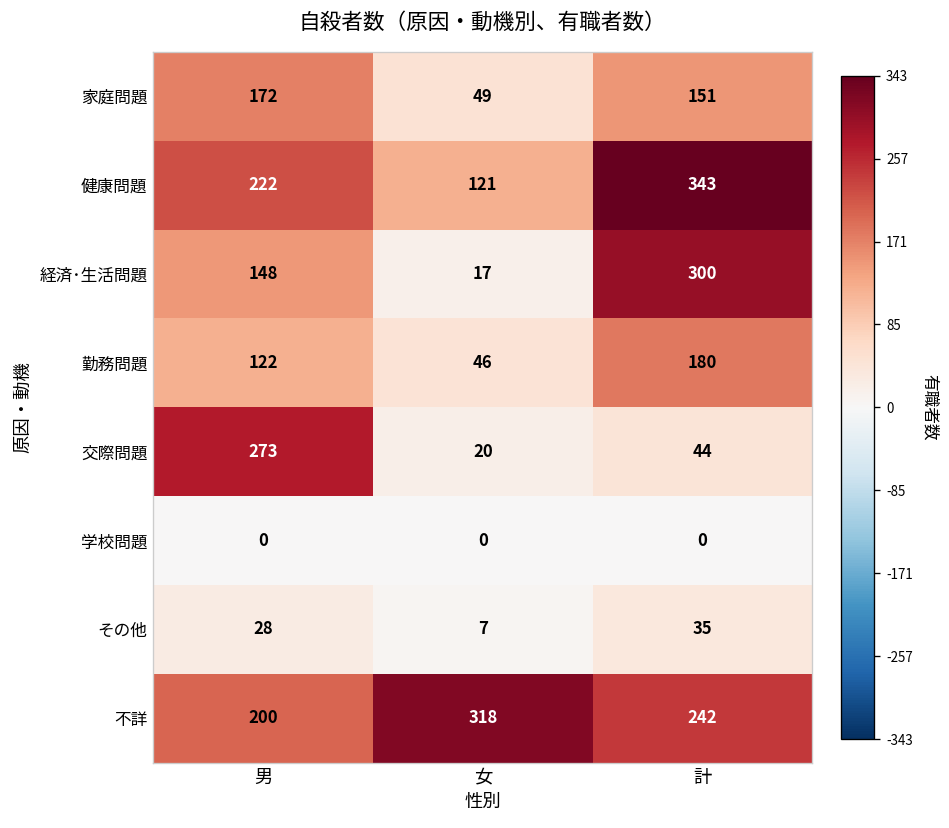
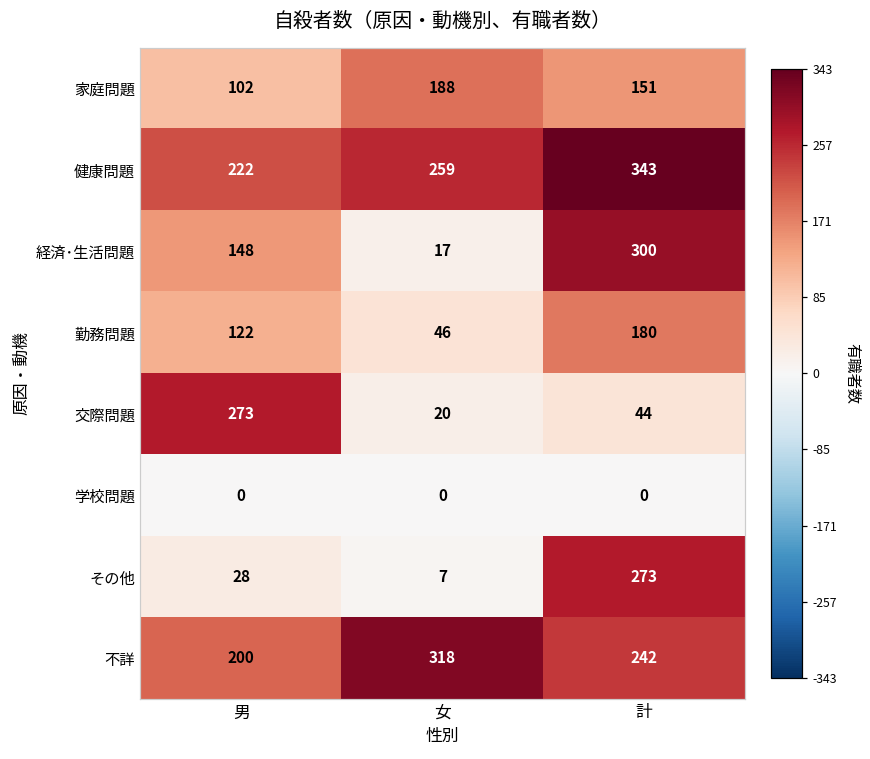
家庭問題, 男: 172 -> 102
家庭問題, 女: 49 -> 188
健康問題, 女: 121 -> 259
その他, 計: 35 -> 273
